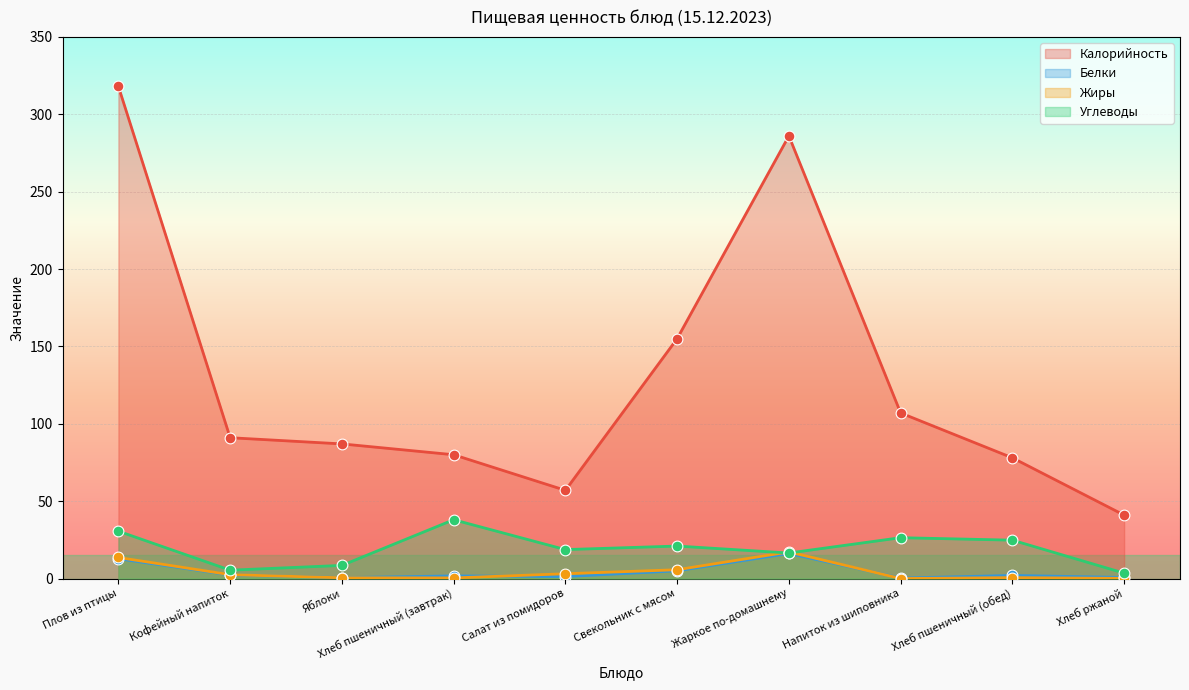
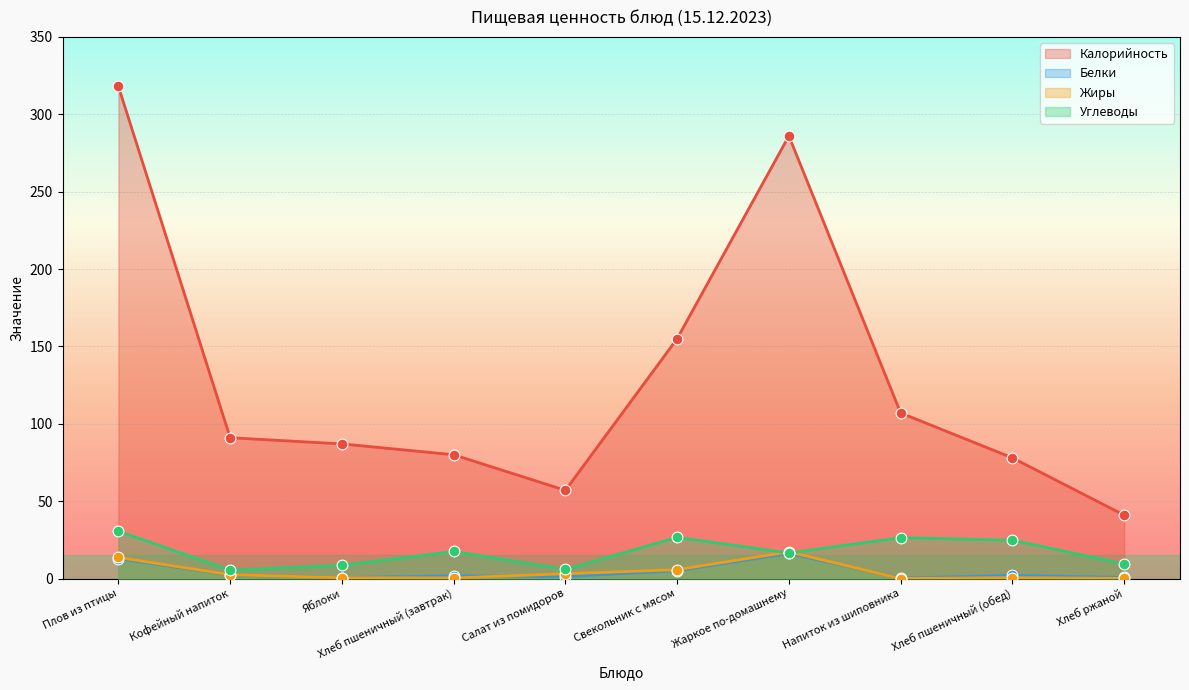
Углеводы, Хлеб пшеничный (завтрак): 38 -> 18
Углеводы, Салат из помидоров: 19 -> 6
Углеводы, Свекольник с мясом: 21 -> 27
Углеводы, Хлеб ржаной: 4 -> 9
